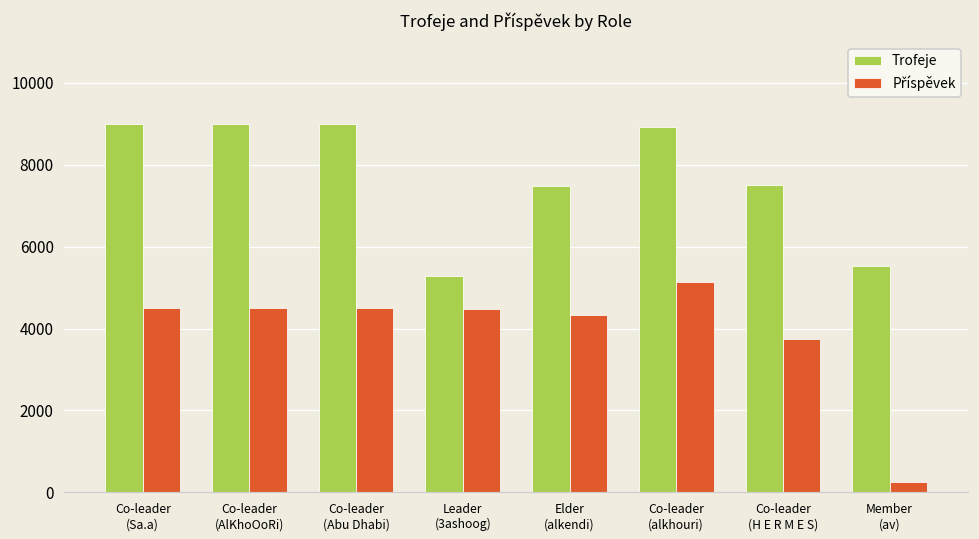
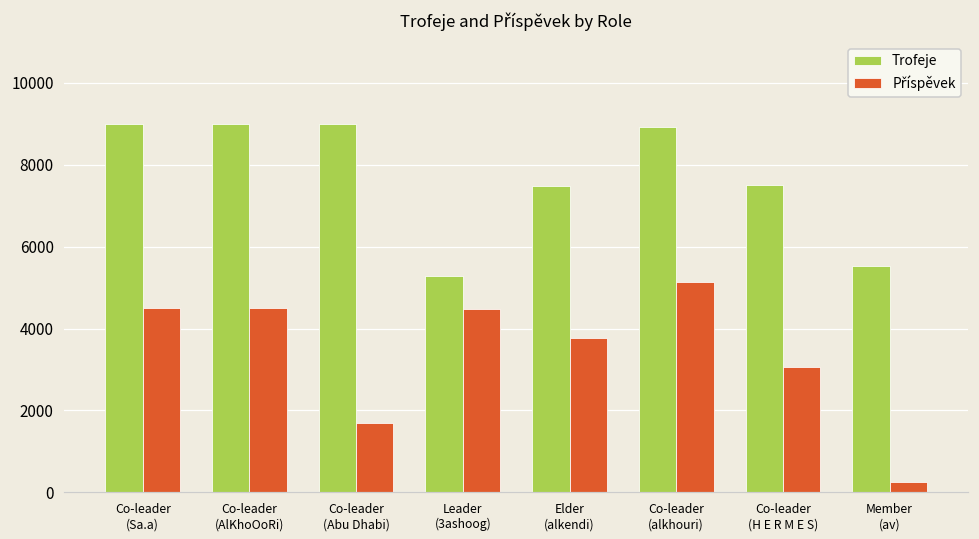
Příspěvek, Co-leader (Abu Dhabi): 4500 -> 1700
Příspěvek, Elder (alkendi): 4300 -> 3800
Příspěvek, Co-leader (H E R M E S): 3800 -> 3100
